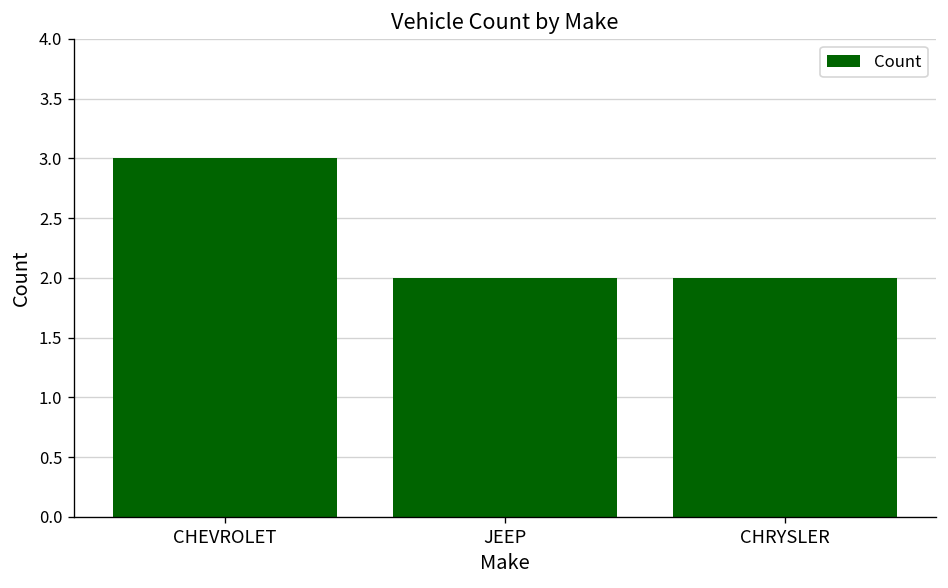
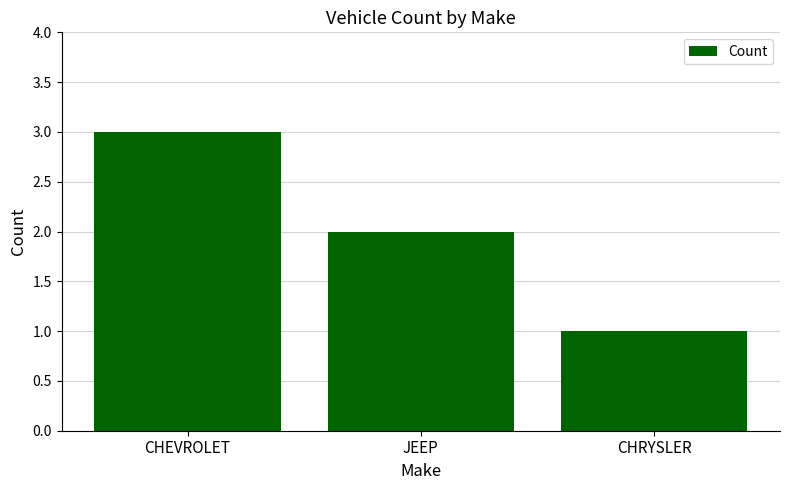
CHRYSLER: 2 -> 1
